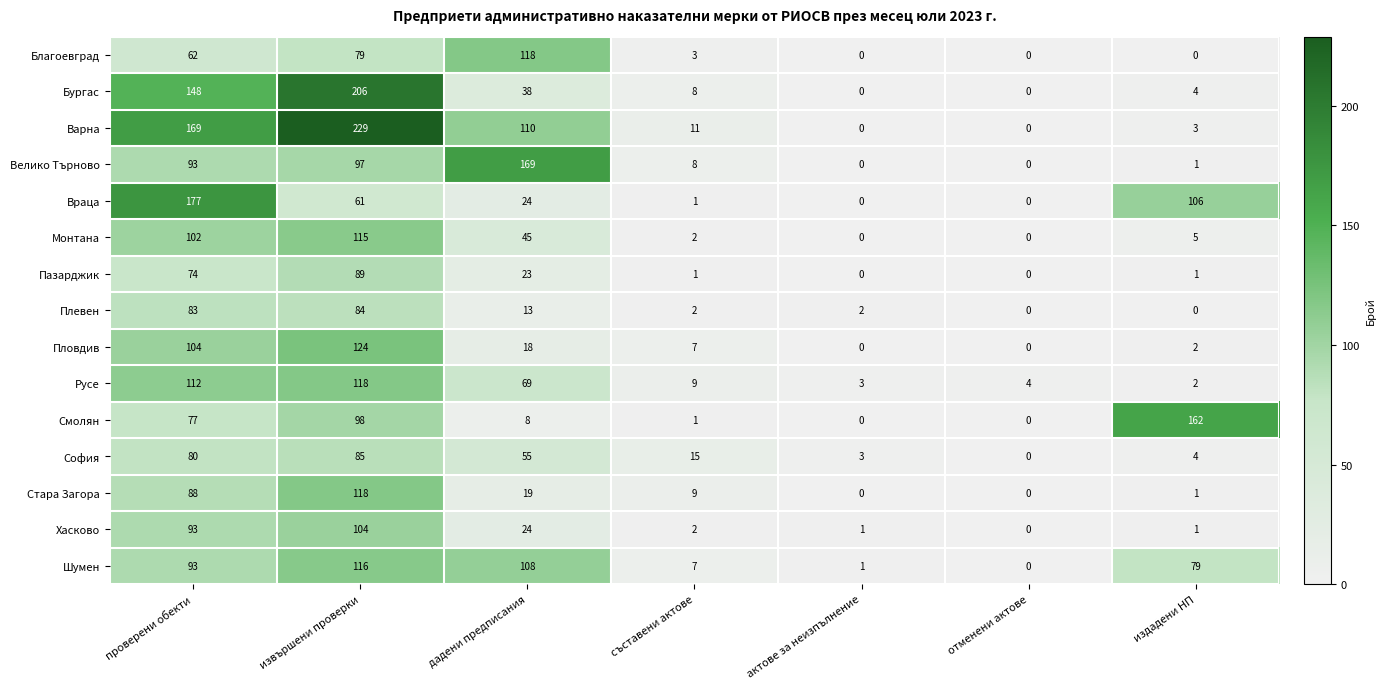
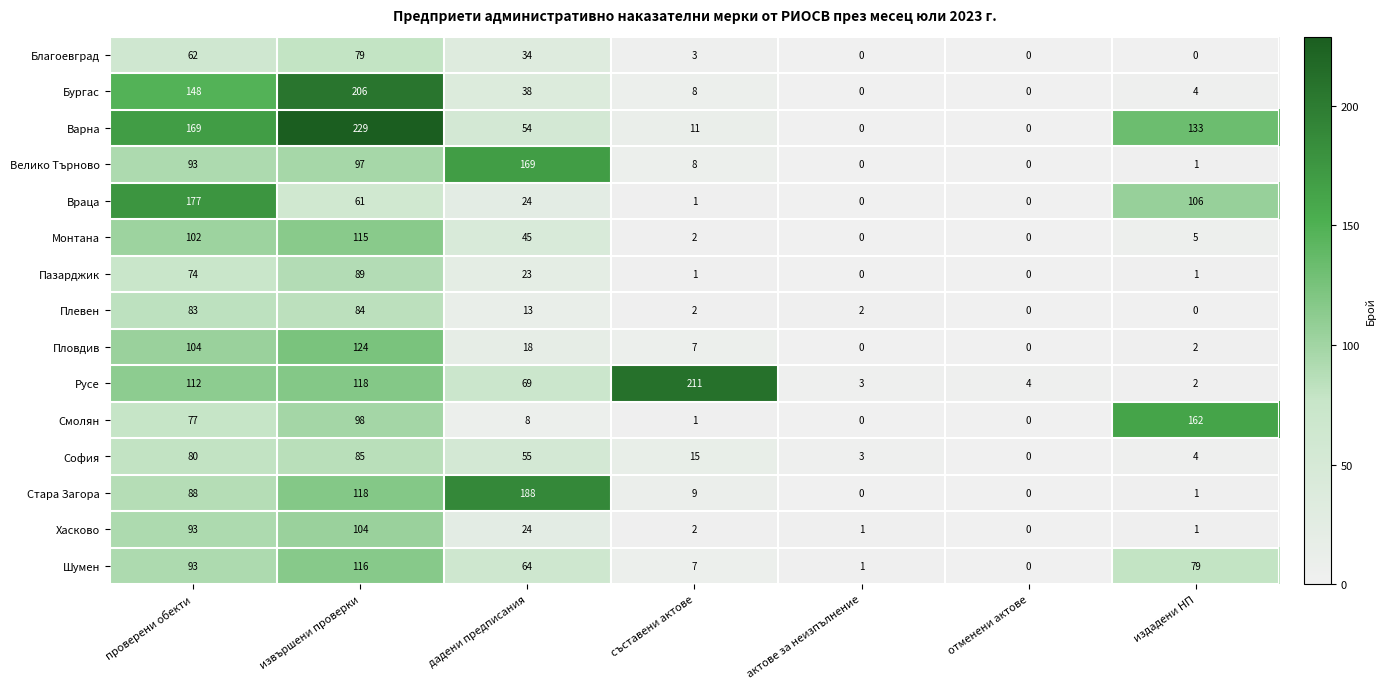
Благоевград, дадени предписания: 118 -> 34
Варна, дадени предписания: 110 -> 54
Варна, издадени НП: 3 -> 133
Русе, съставени актове: 9 -> 211
Стара Загора, дадени предписания: 19 -> 188
Шумен, дадени предписания: 108 -> 64
